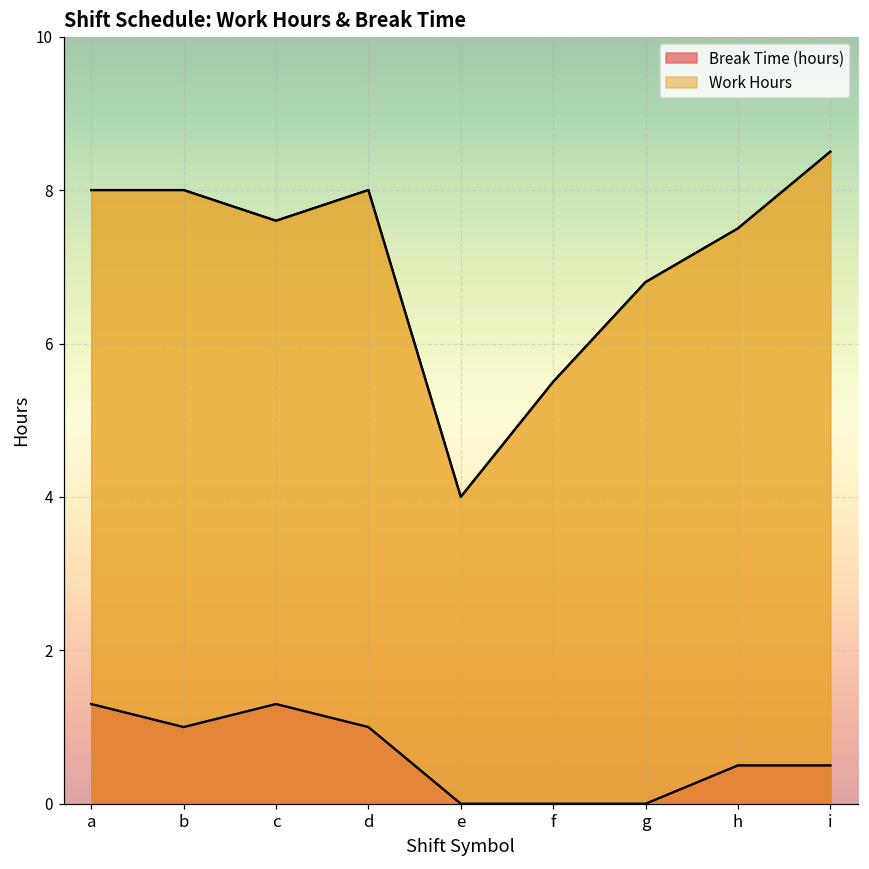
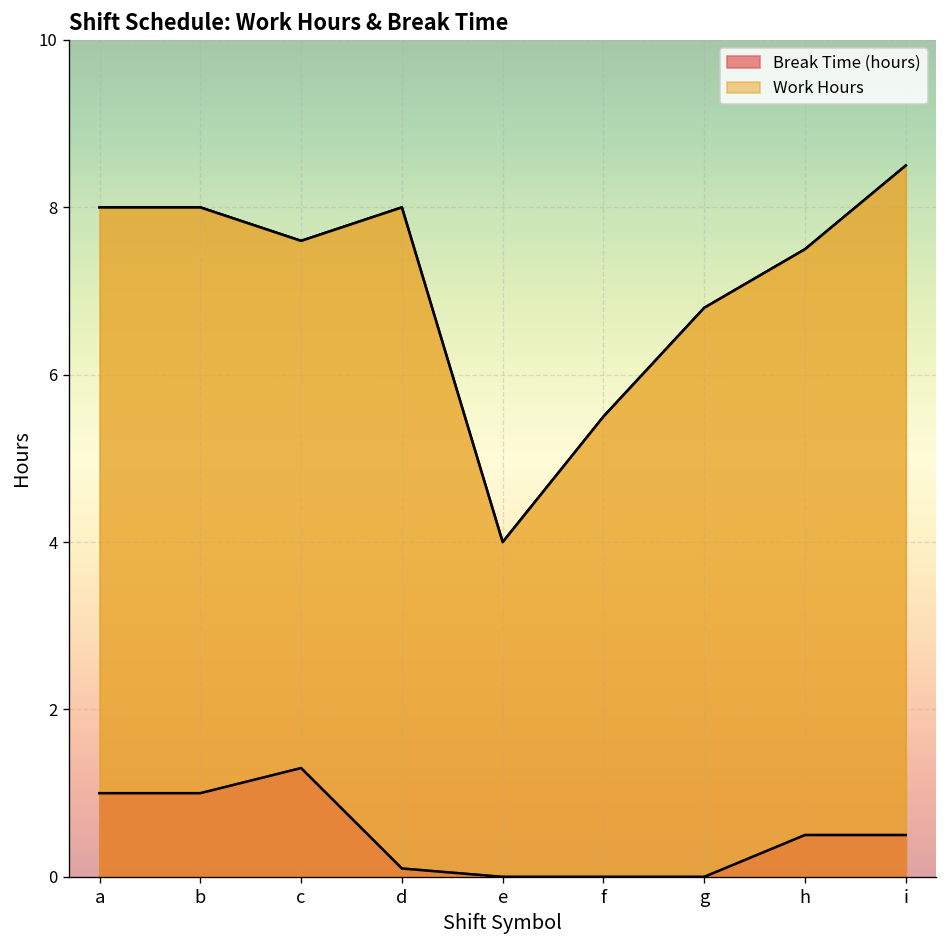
Break Time (hours), a: 1.3 -> 1.0
Break Time (hours), d: 1.0 -> 0.1
